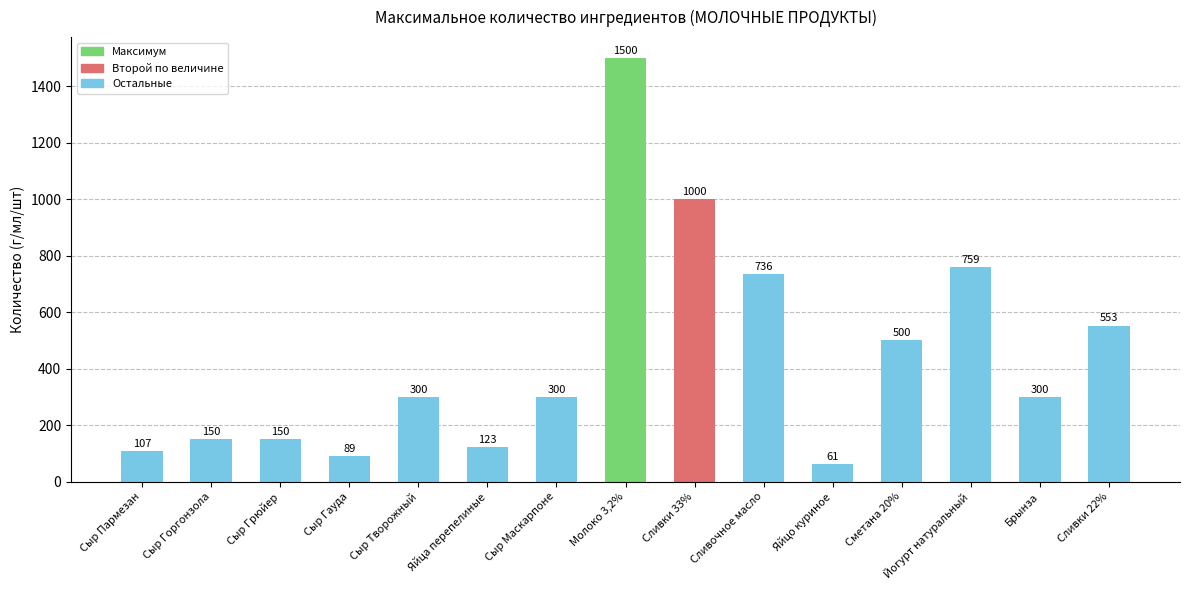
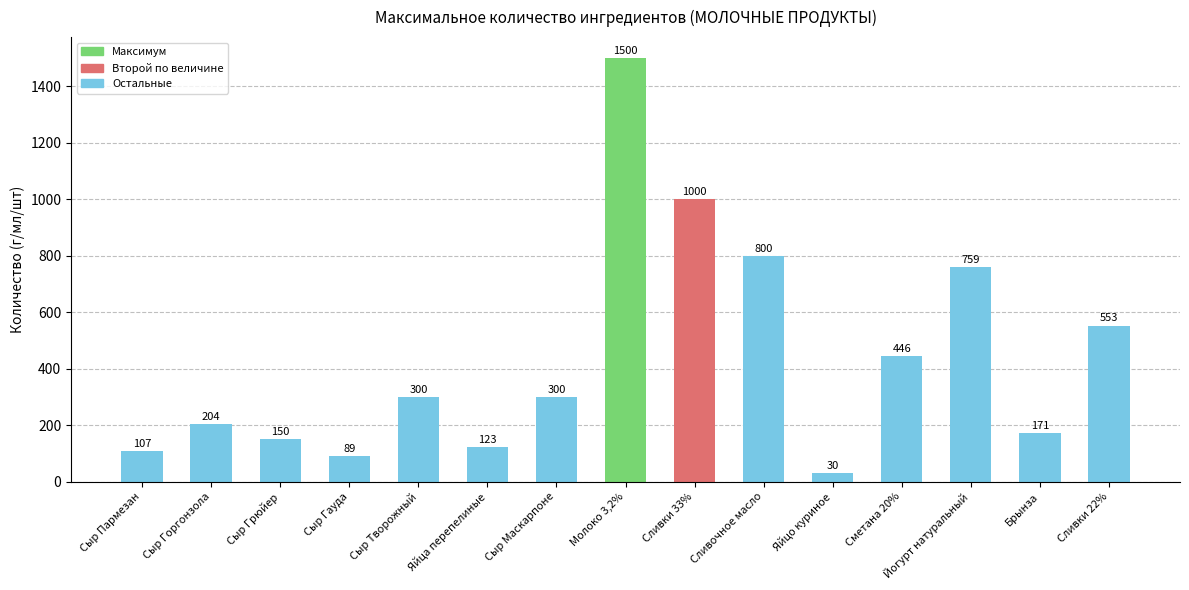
Сыр Горгонзола: 150 -> 204
Сливочное масло: 736 -> 800
Яйцо куриное: 61 -> 30
Сметана 20%: 500 -> 446
Брынза: 300 -> 171
